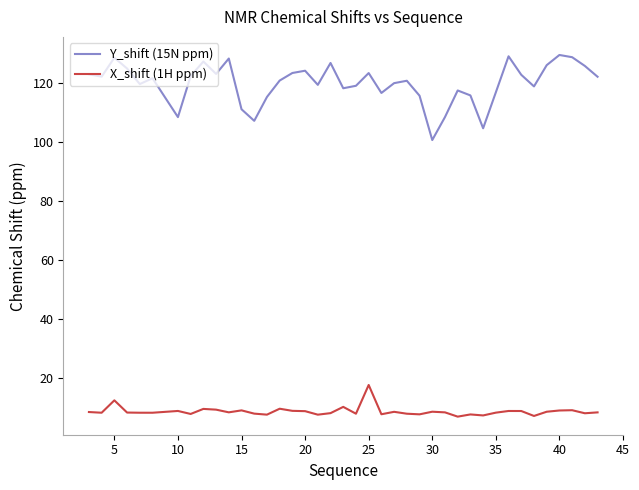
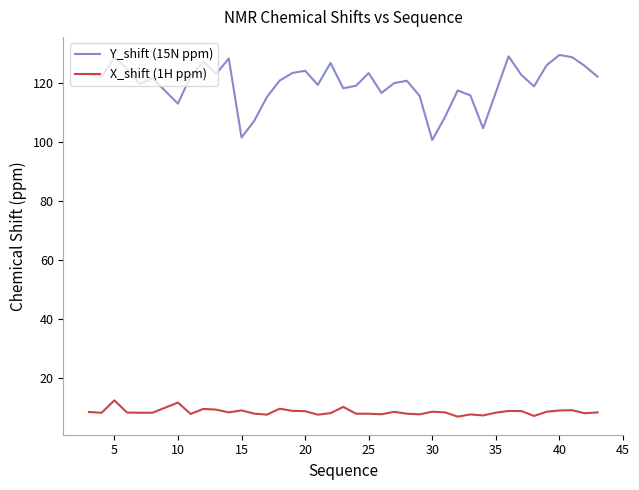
Y_shift (15N ppm), 10: 108 -> 113
X_shift (1H ppm), 10: 9 -> 12
Y_shift (15N ppm), 15: 111 -> 101
X_shift (1H ppm), 25: 18 -> 8
